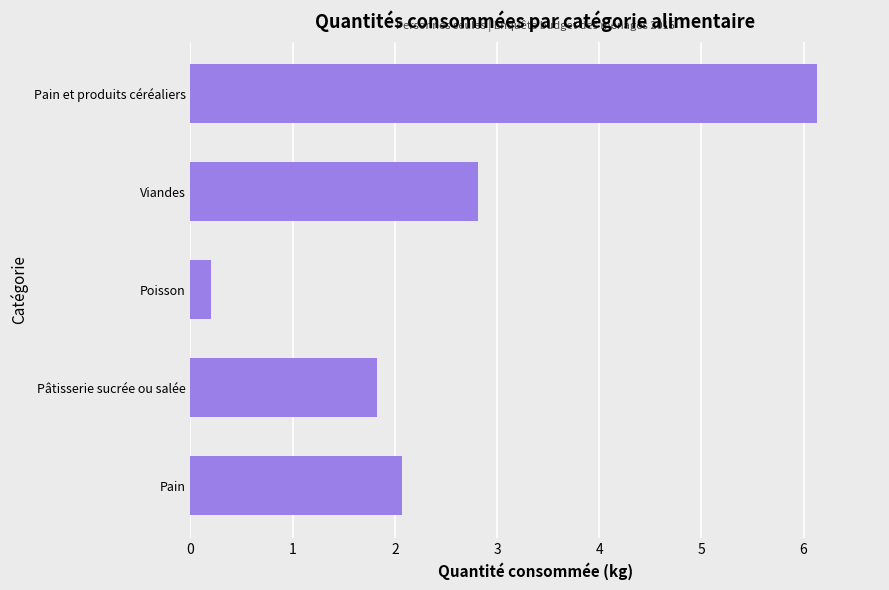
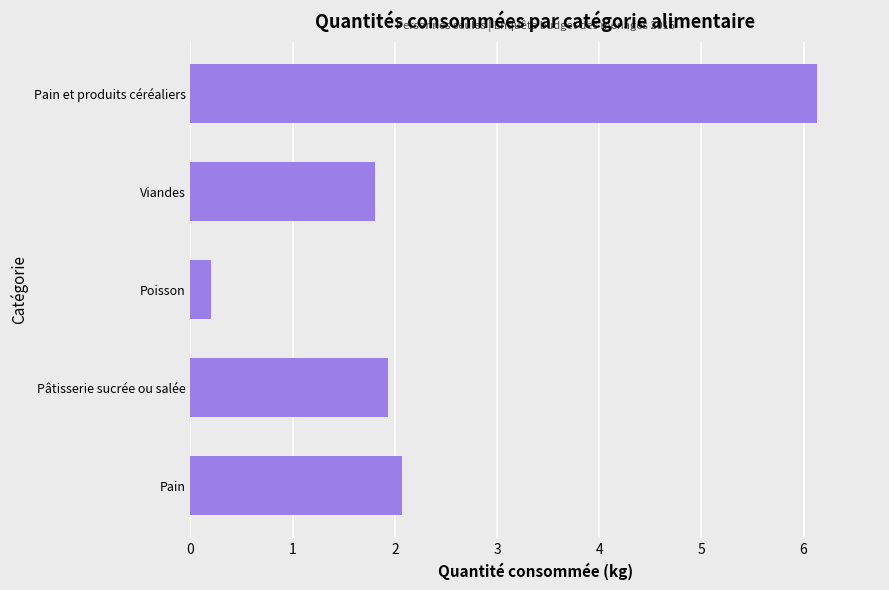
Viandes: 2.82 -> 1.80
Pâtisserie sucrée ou salée: 1.83 -> 1.94
